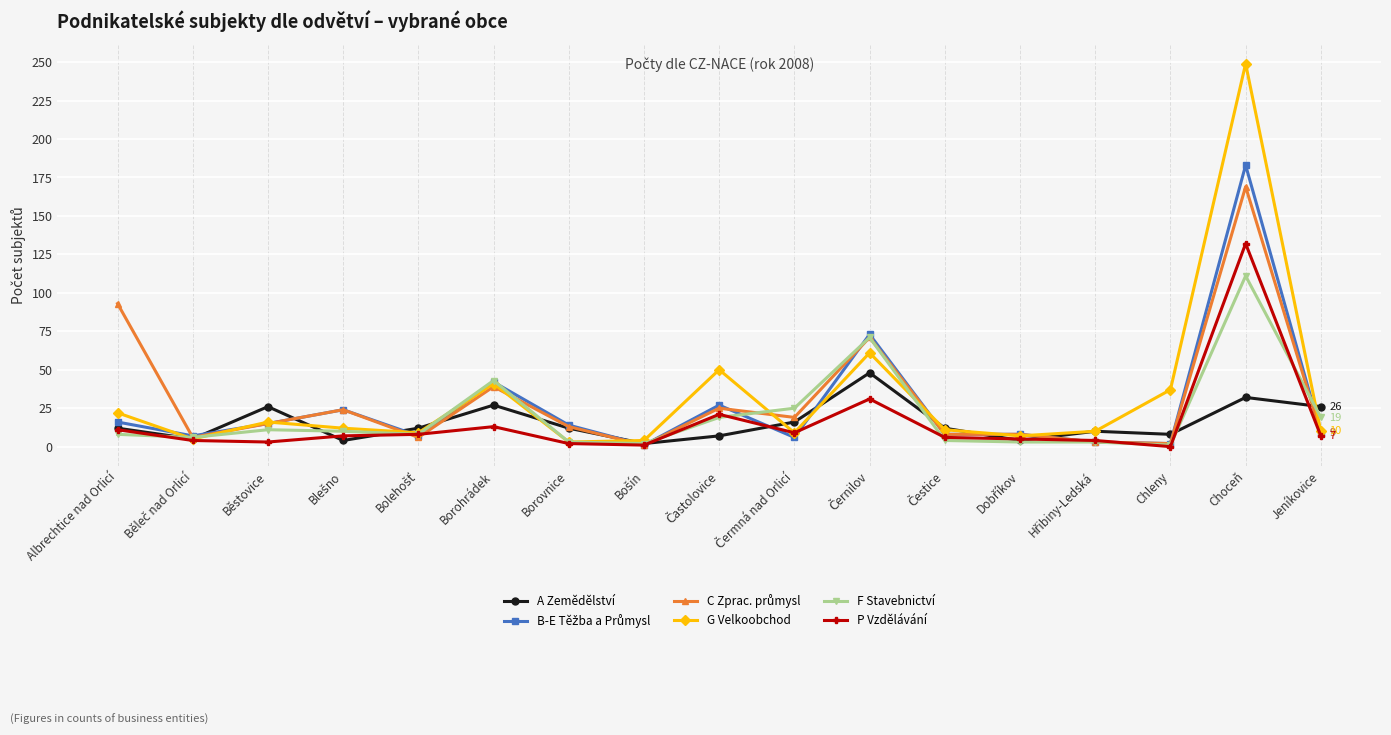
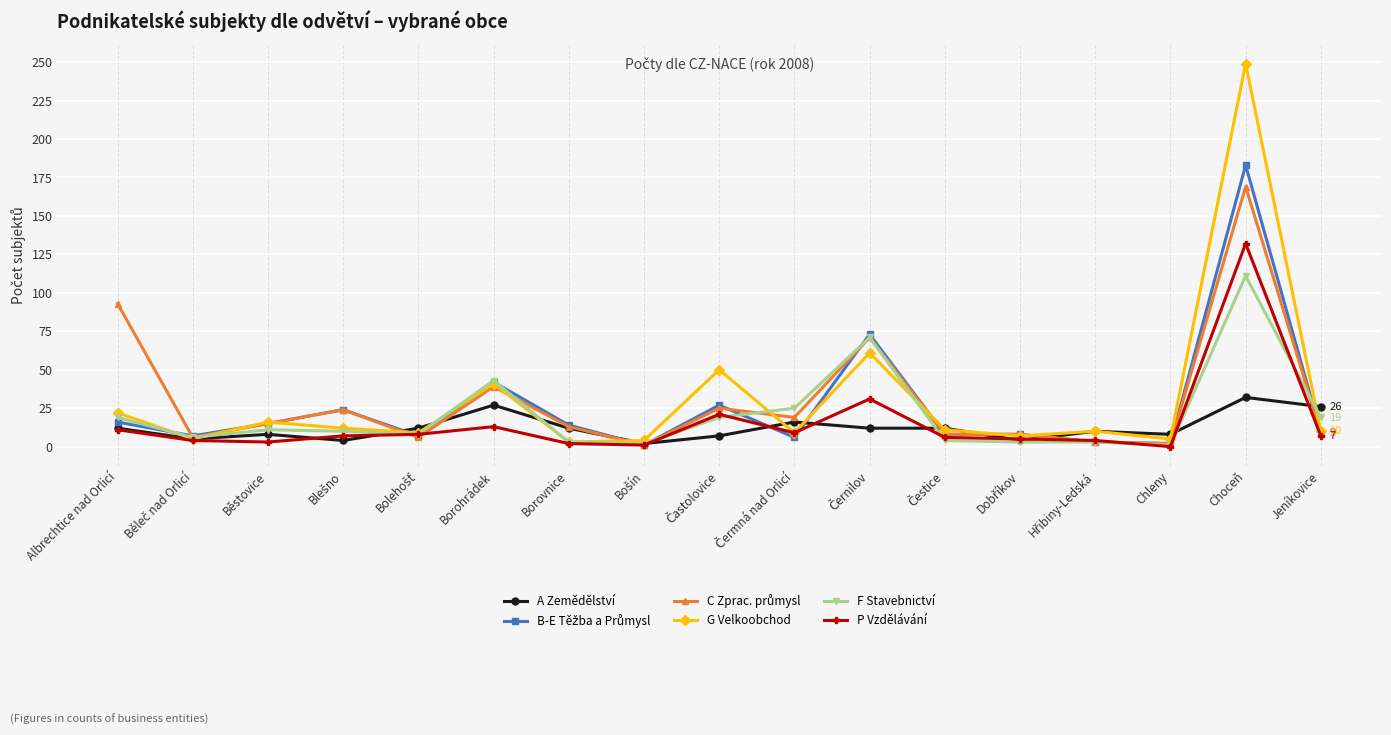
F Stavebnictví, Albrechtice nad Orlicí: 8 -> 19
A Zemědělství, Běstovice: 26 -> 8
A Zemědělství, Černilov: 48 -> 12
G Velkoobchod, Chleny: 37 -> 5
